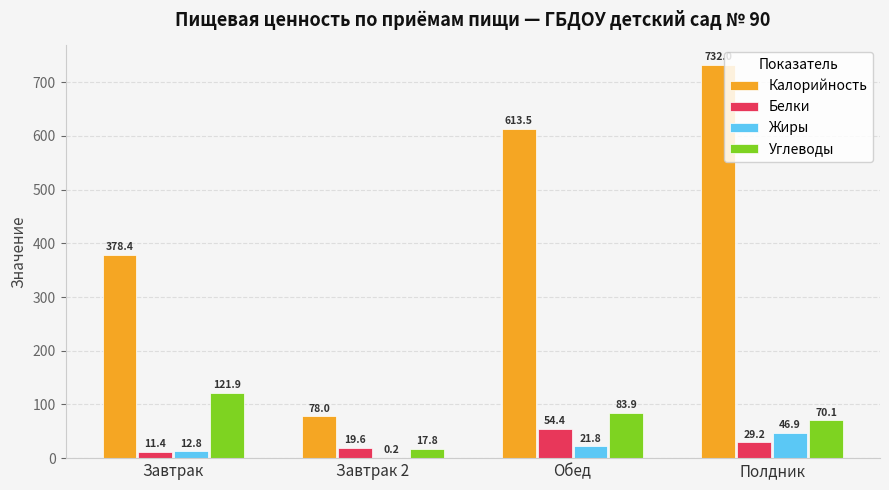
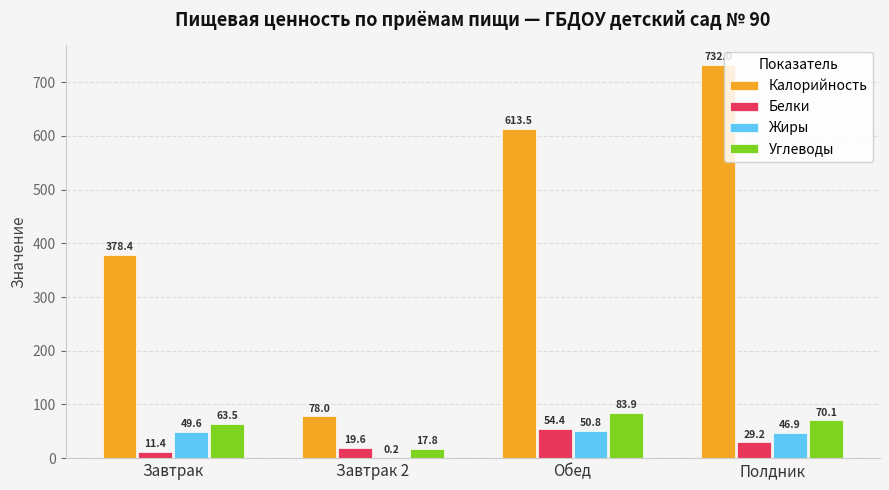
Жиры, Завтрак: 12.8 -> 49.6
Углеводы, Завтрак: 121.9 -> 63.5
Жиры, Обед: 21.8 -> 50.8
